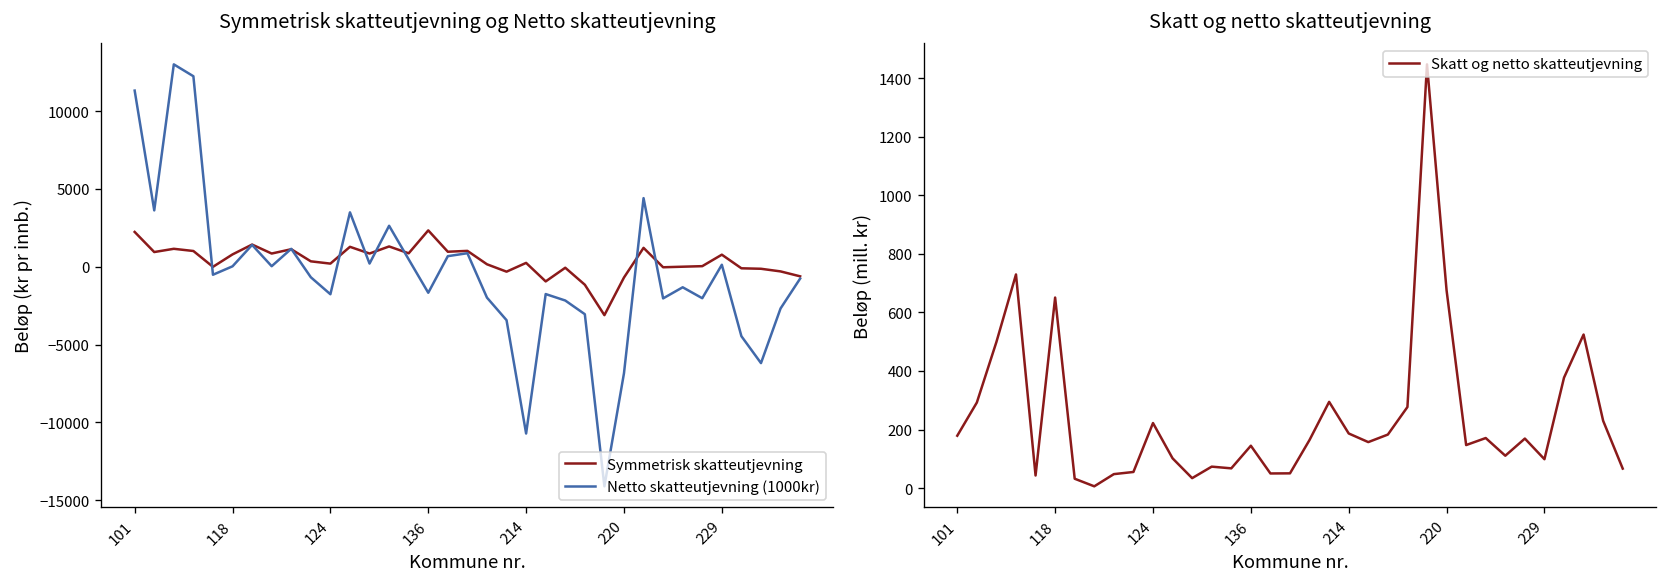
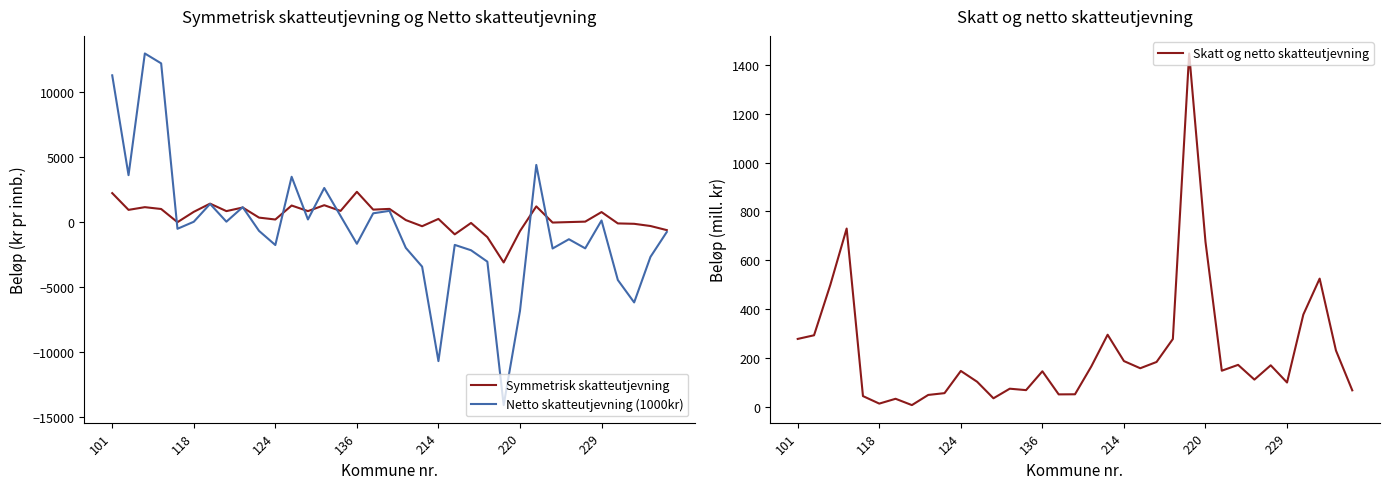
Skatt og netto skatteutjevning, 101: 180 -> 280
Skatt og netto skatteutjevning, 118: 650 -> 10
Skatt og netto skatteutjevning, 124: 220 -> 150
